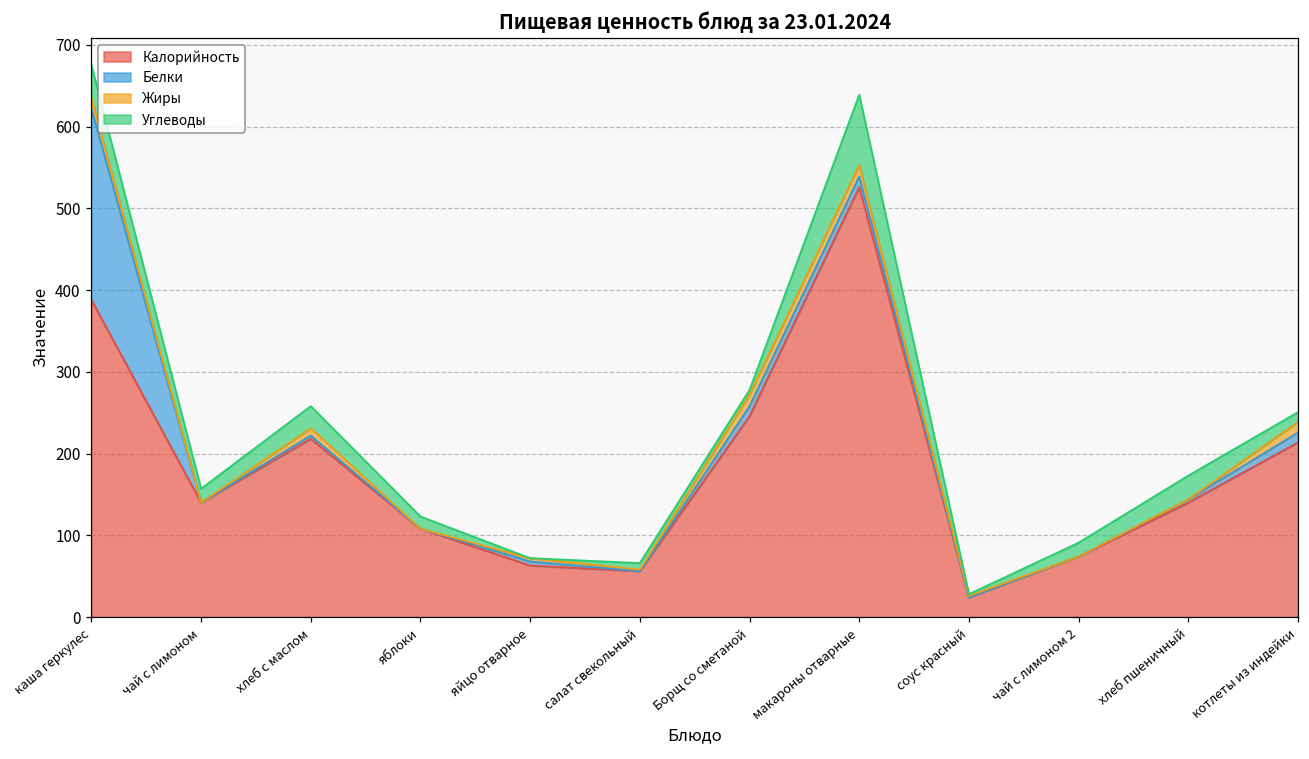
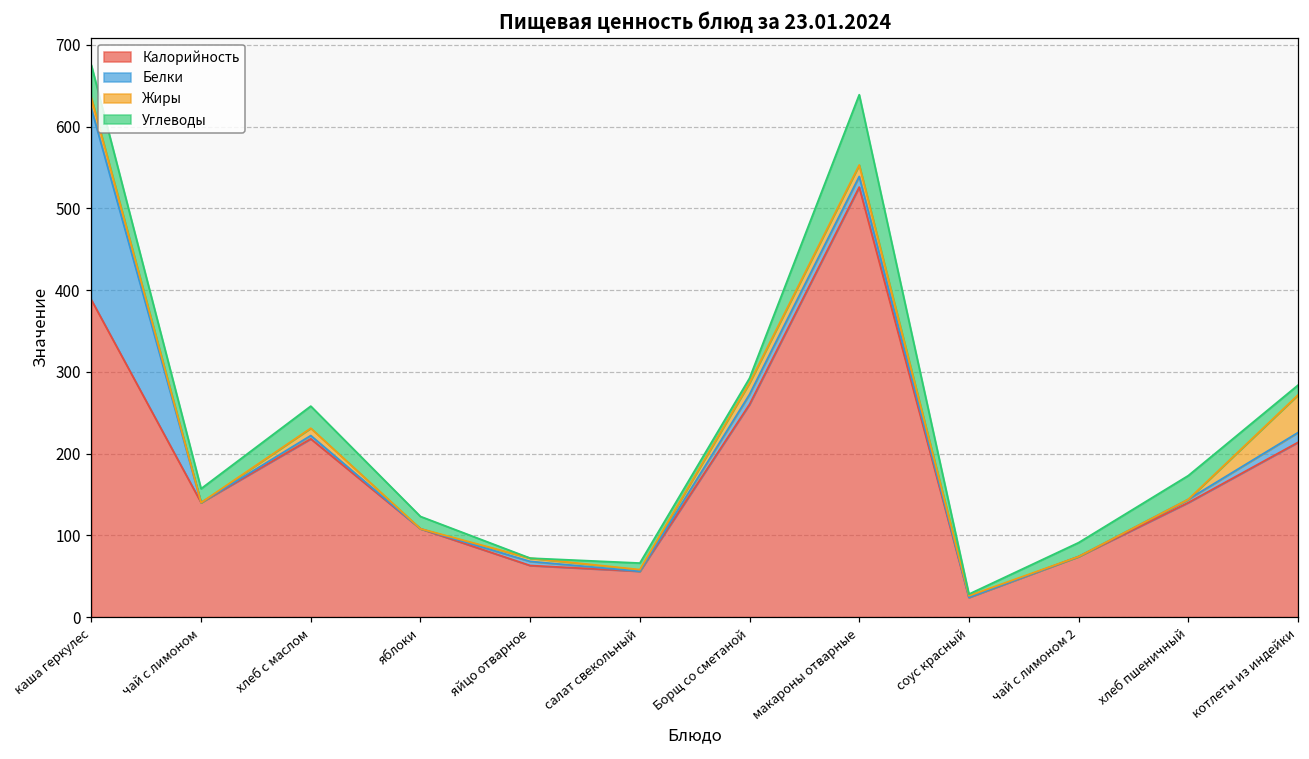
Калорийность, Борщ со сметаной: 250 -> 260
Жиры, котлеты из индейки: 10 -> 50
